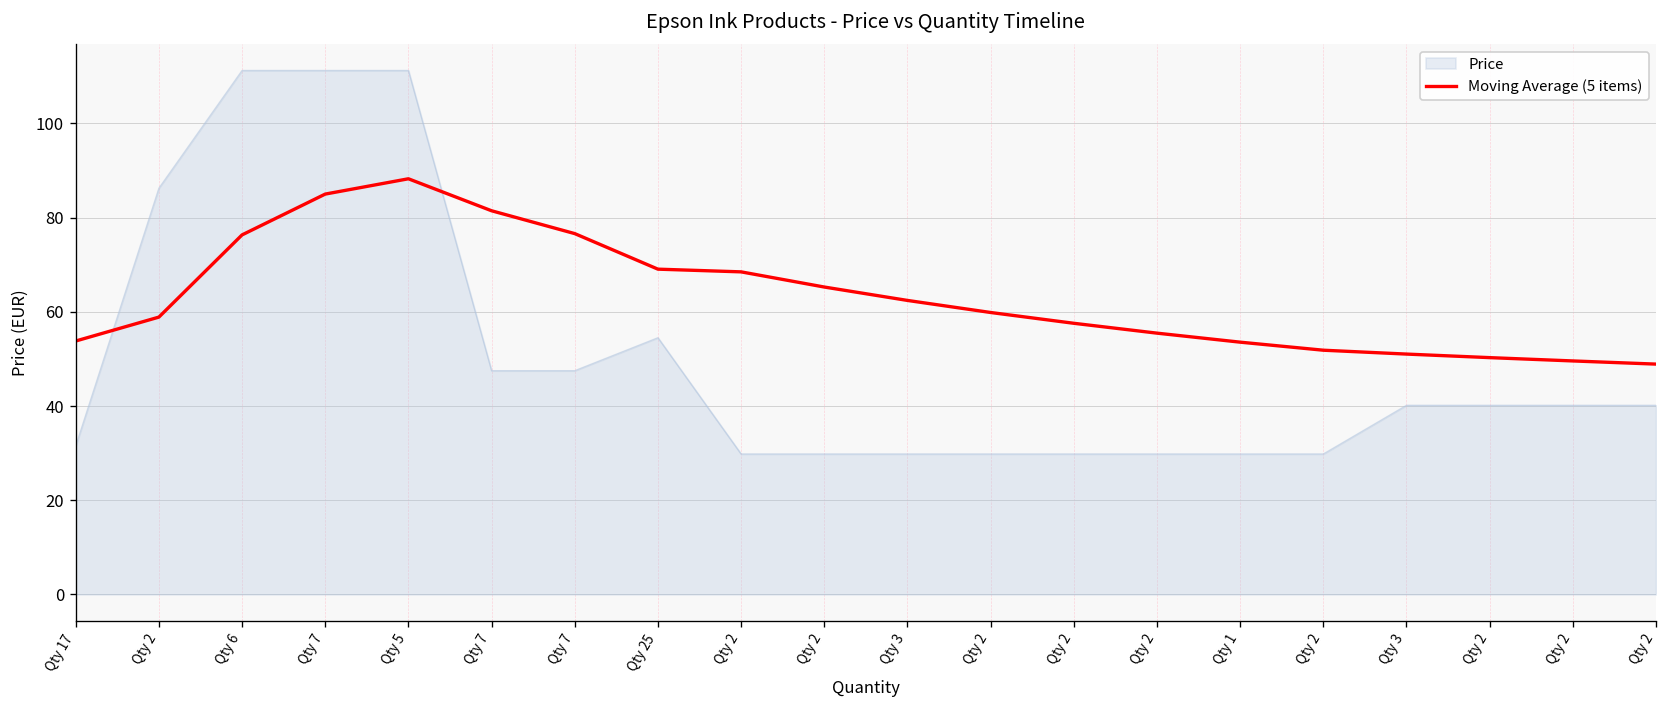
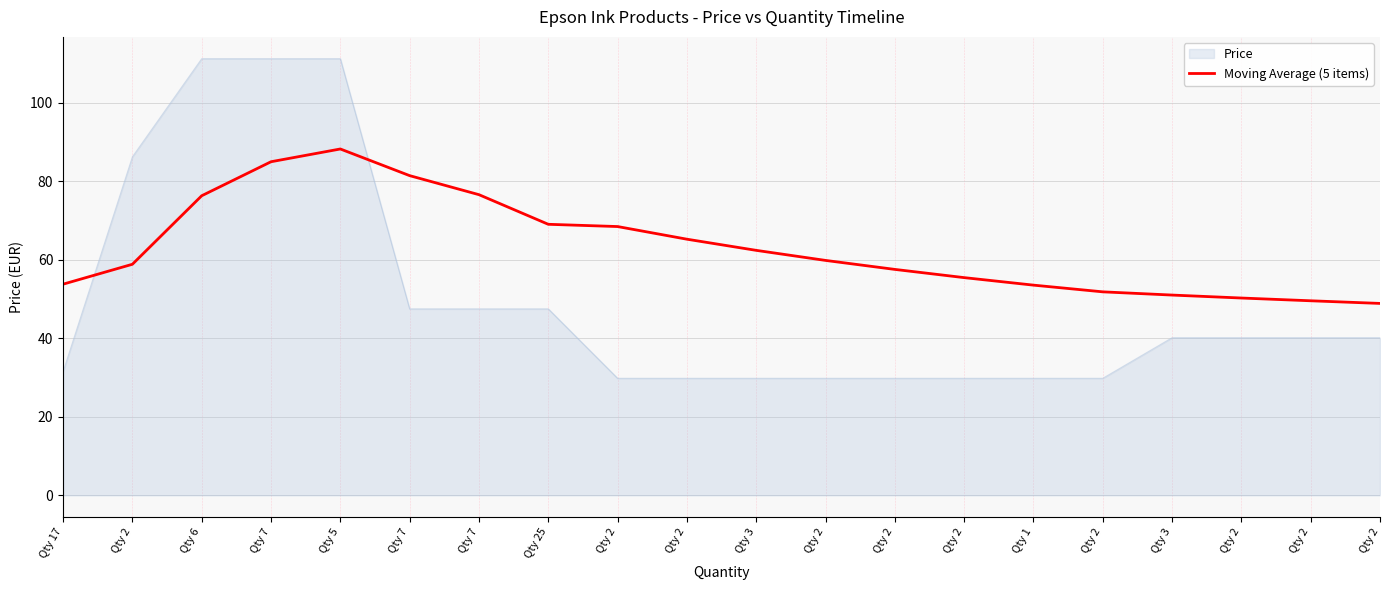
Price, Qty 25: 55 -> 48
